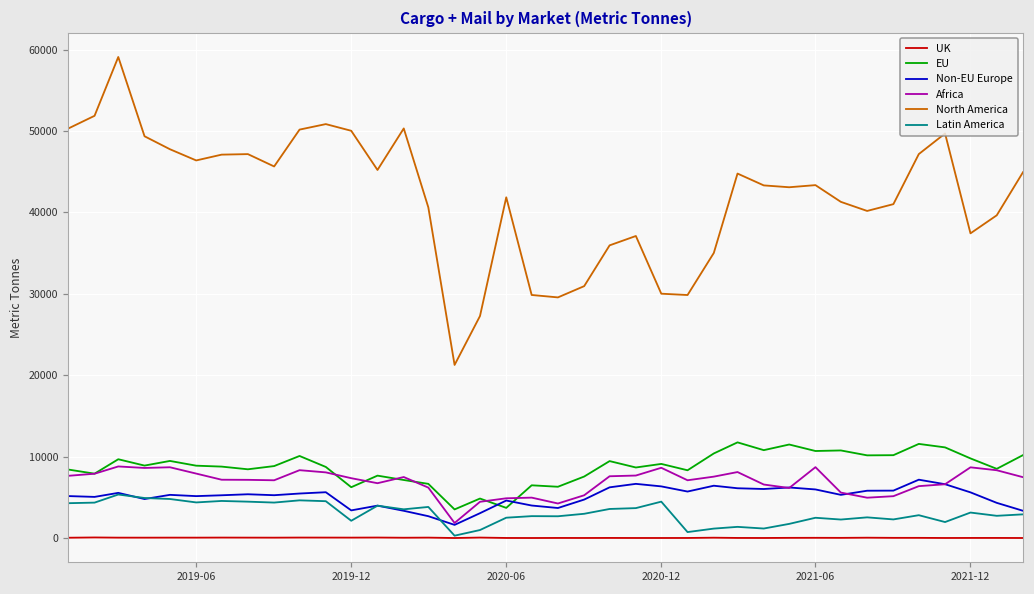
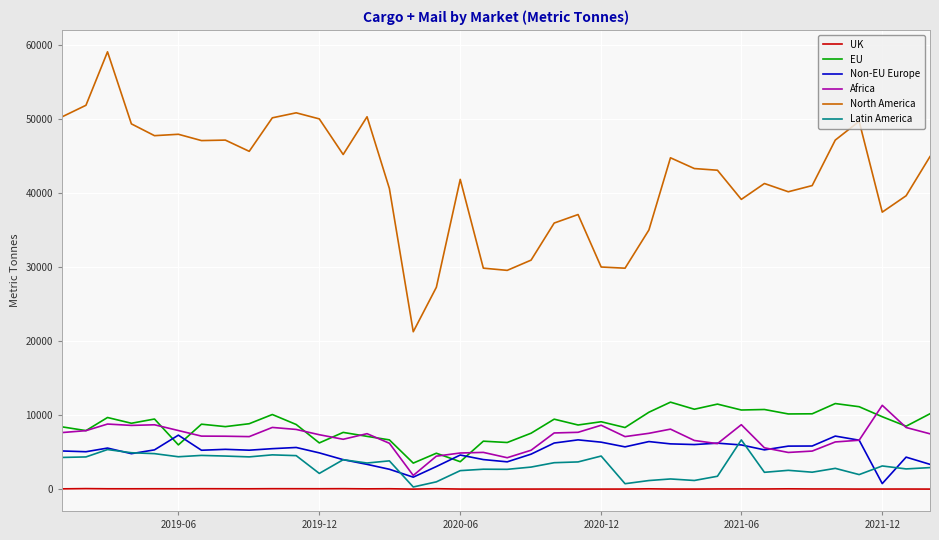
EU, 2019-06: 9000 -> 6000
Non-EU Europe, 2019-06: 5000 -> 7000
North America, 2019-06: 46000 -> 48000
Non-EU Europe, 2019-12: 3000 -> 5000
North America, 2021-06: 43000 -> 39000
Latin America, 2021-06: 2000 -> 7000
Non-EU Europe, 2021-12: 6000 -> 1000
Africa, 2021-12: 9000 -> 11000
